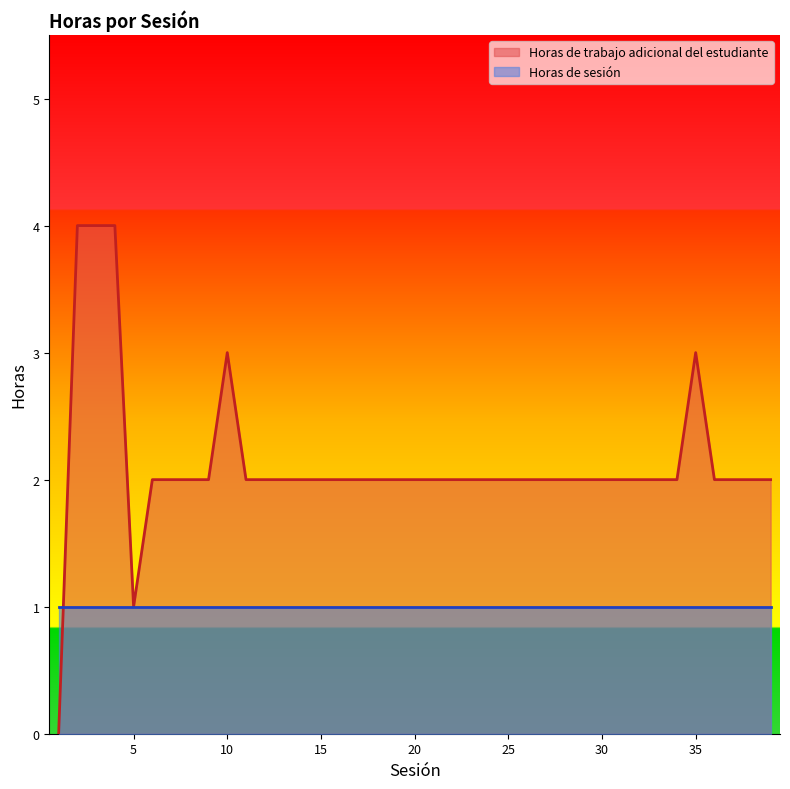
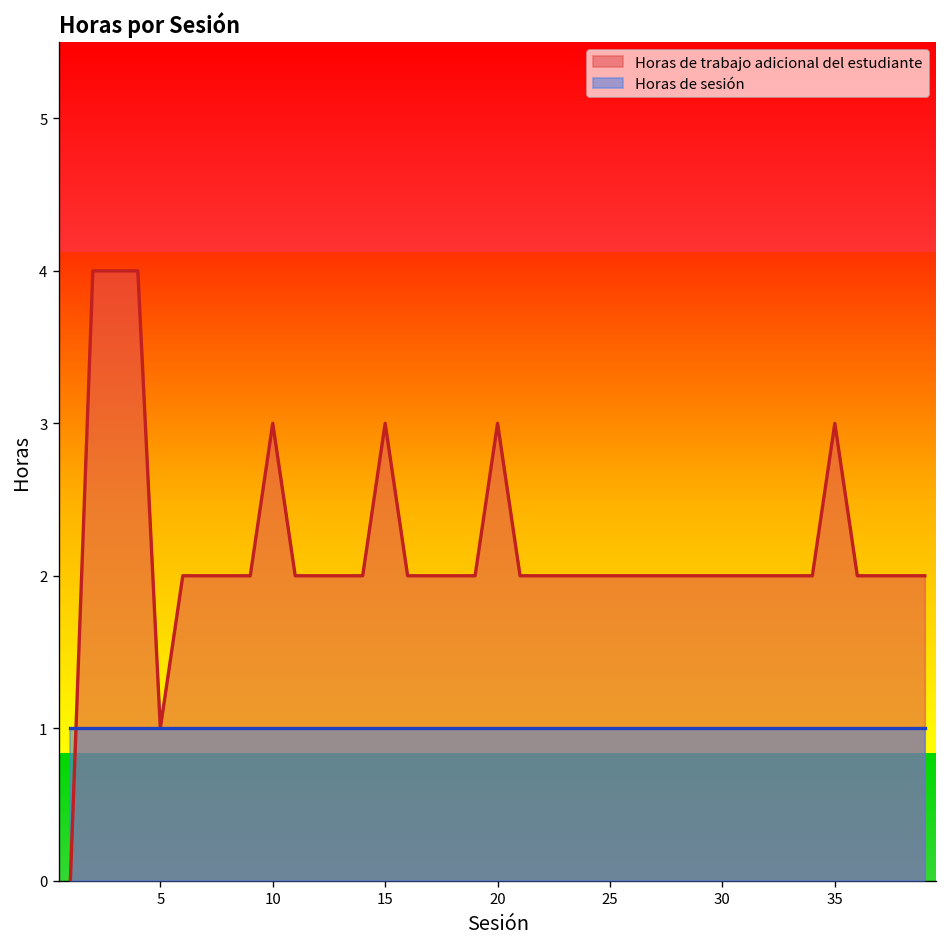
Horas de trabajo adicional del estudiante, 15: 2 -> 3
Horas de trabajo adicional del estudiante, 20: 2 -> 3
